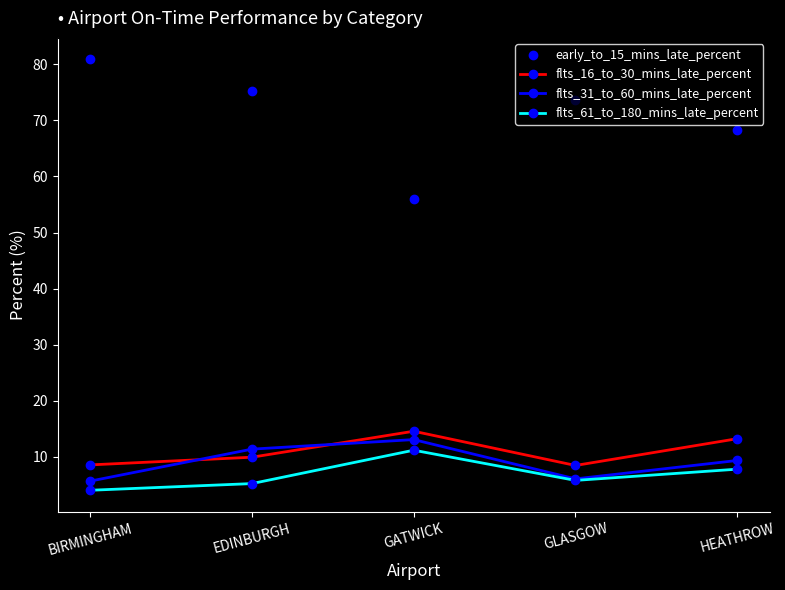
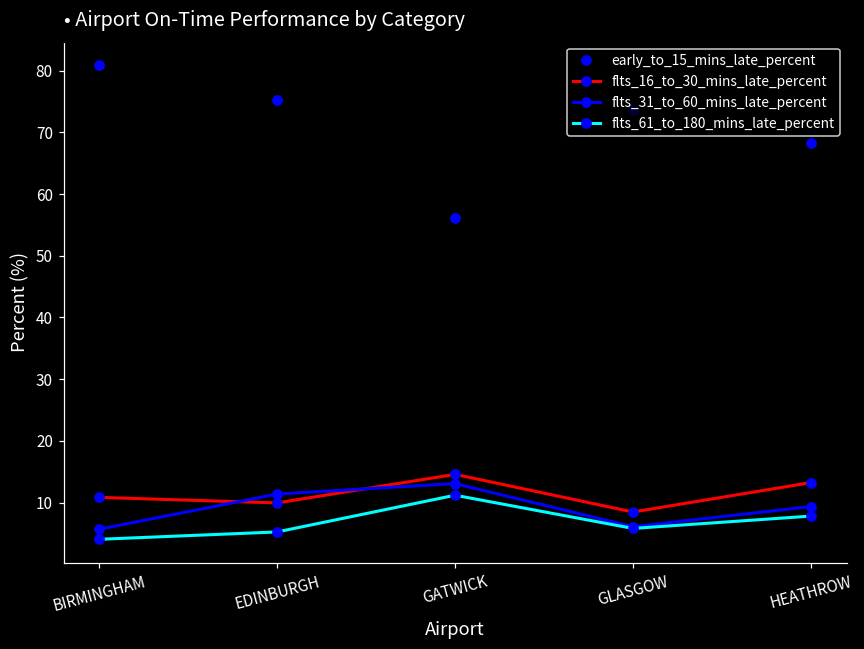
flts_16_to_30_mins_late_percent, BIRMINGHAM: 9 -> 11
